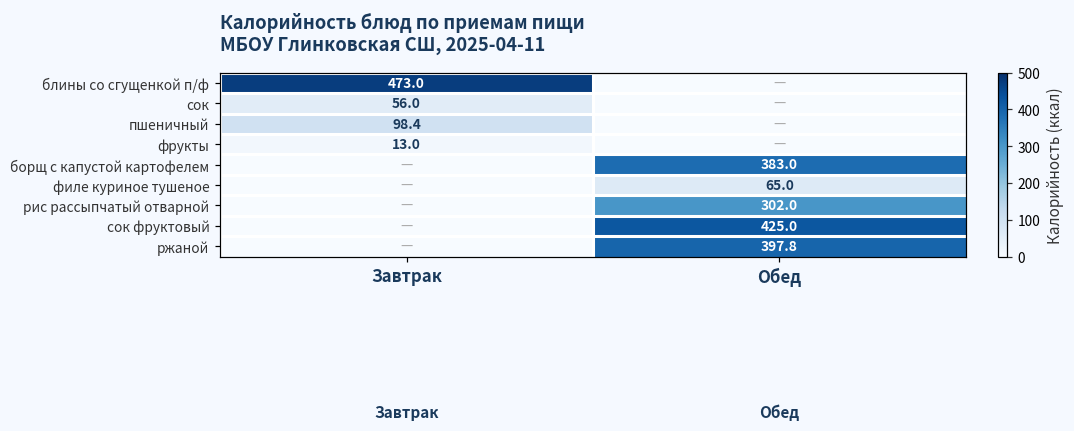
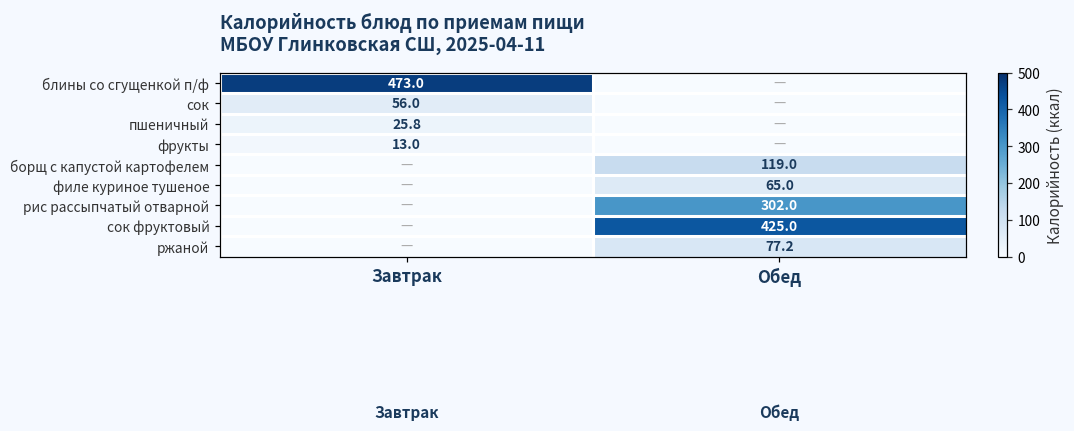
пшеничный, Завтрак: 98.4 -> 25.8
борщ с капустой картофелем, Обед: 383.0 -> 119.0
ржаной, Обед: 397.8 -> 77.2
